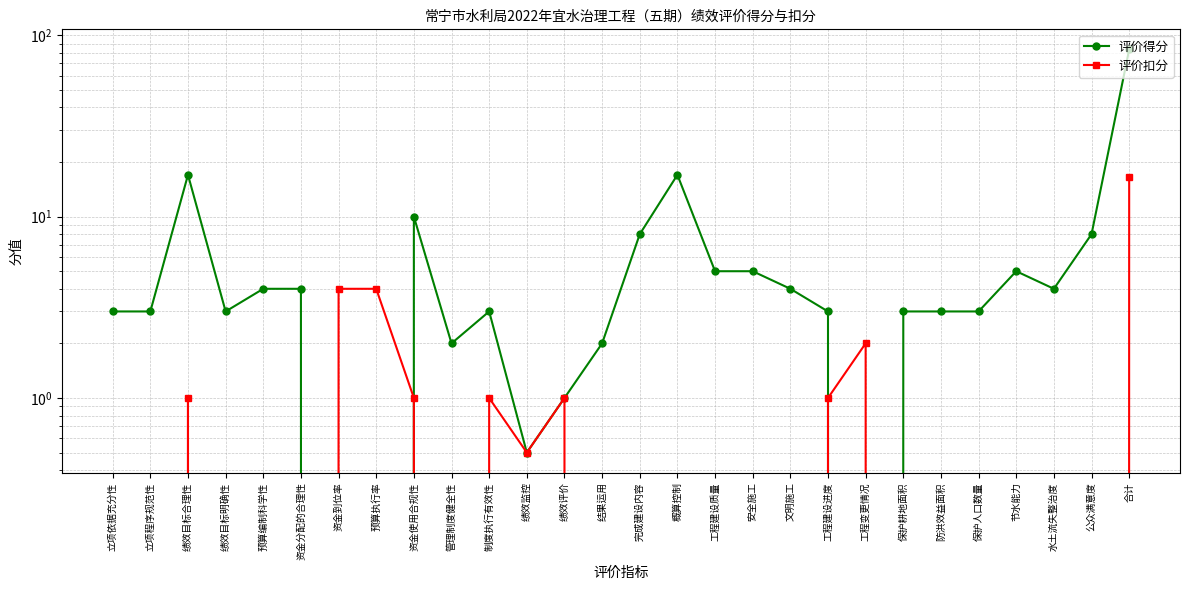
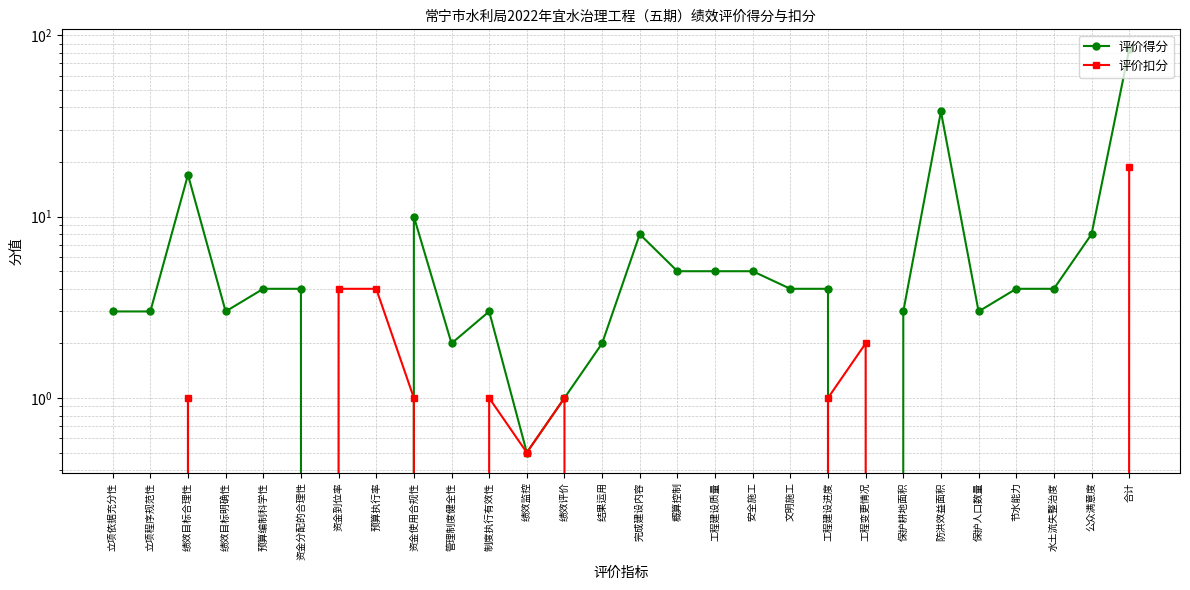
评价得分, 概算控制: 17 -> 5
评价得分, 工程建设进度: 3 -> 4
评价得分, 防洪效益面积: 3 -> 38
评价得分, 节水能力: 5 -> 4
评价扣分, 合计: 17 -> 19
